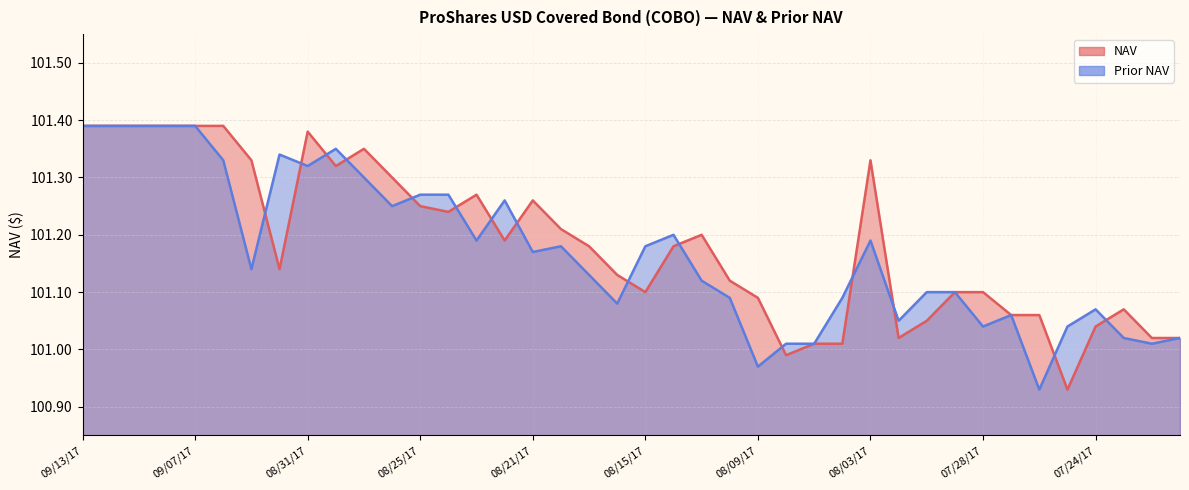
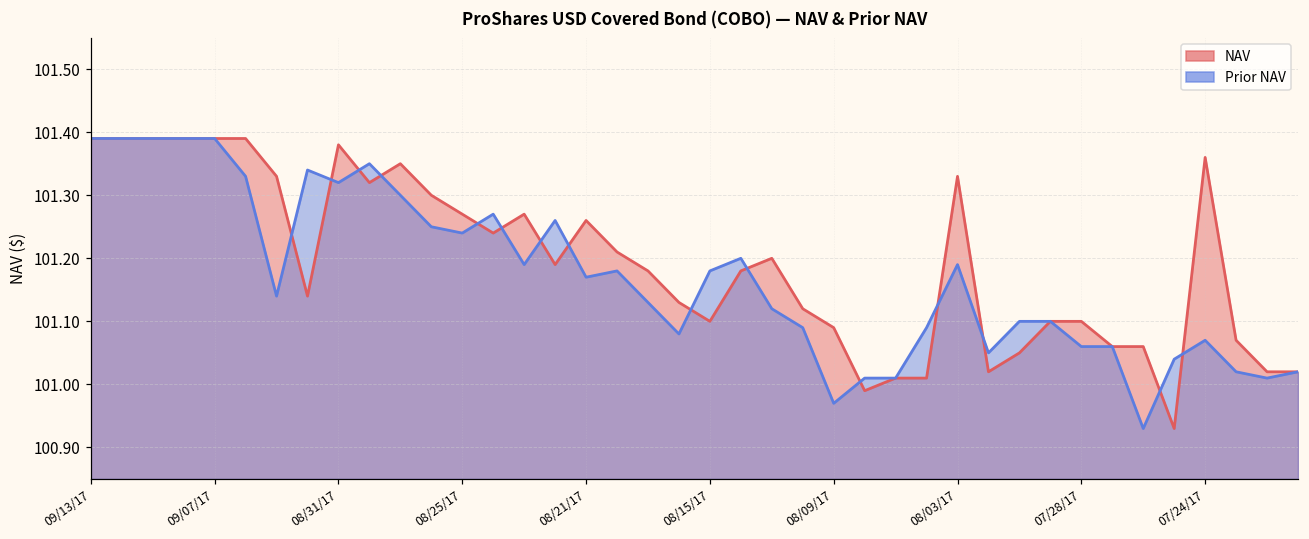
NAV, 08/25/17: 101.25 -> 101.27
Prior NAV, 08/25/17: 101.27 -> 101.24
Prior NAV, 07/28/17: 101.04 -> 101.06
NAV, 07/24/17: 101.04 -> 101.36
